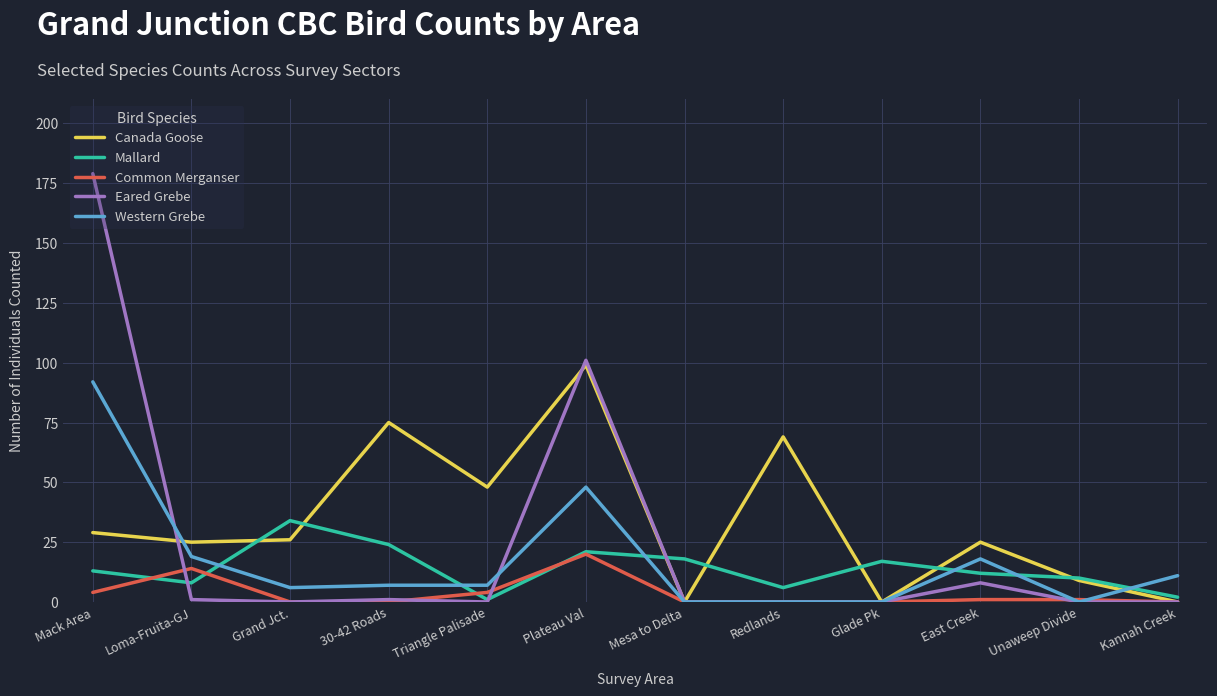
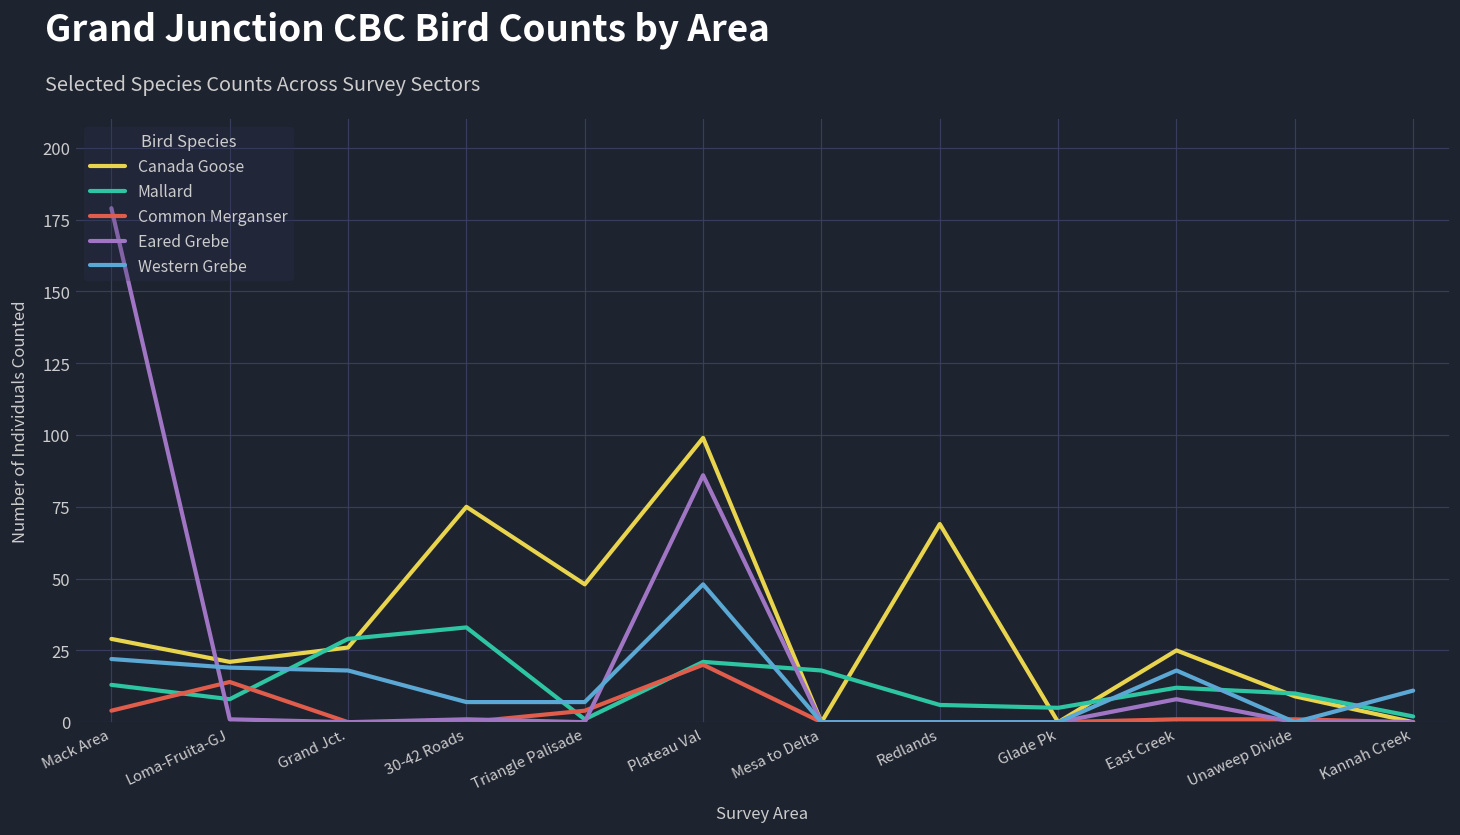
Western Grebe, Mack Area: 92 -> 22
Canada Goose, Loma-Fruita-GJ: 25 -> 21
Mallard, Grand Jct.: 34 -> 29
Western Grebe, Grand Jct.: 6 -> 18
Mallard, 30-42 Roads: 24 -> 33
Eared Grebe, Plateau Val: 101 -> 86
Mallard, Glade Pk: 17 -> 5
